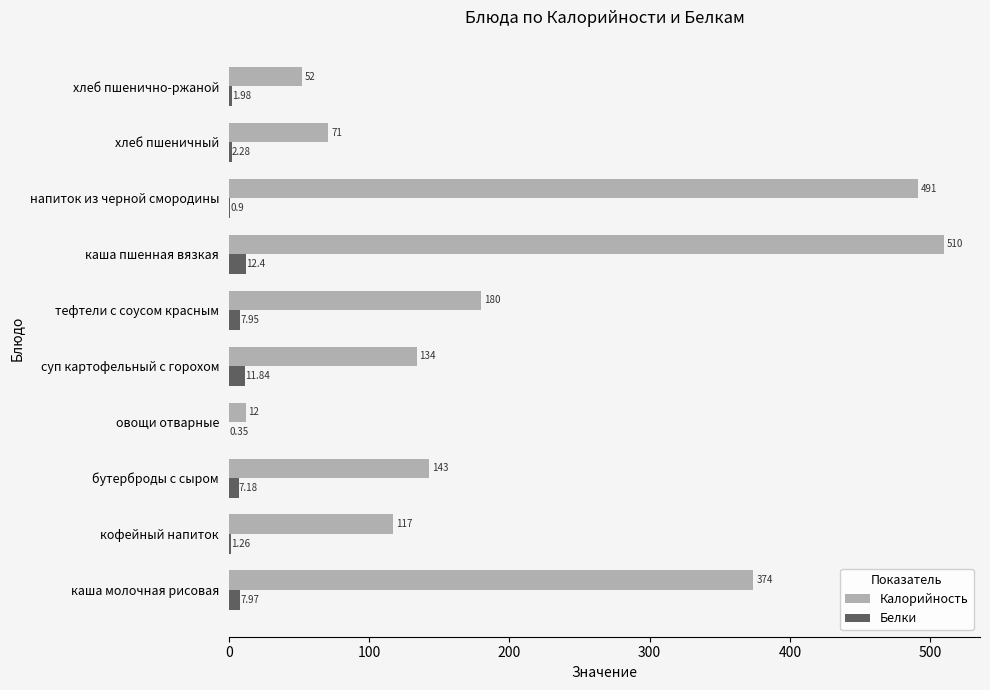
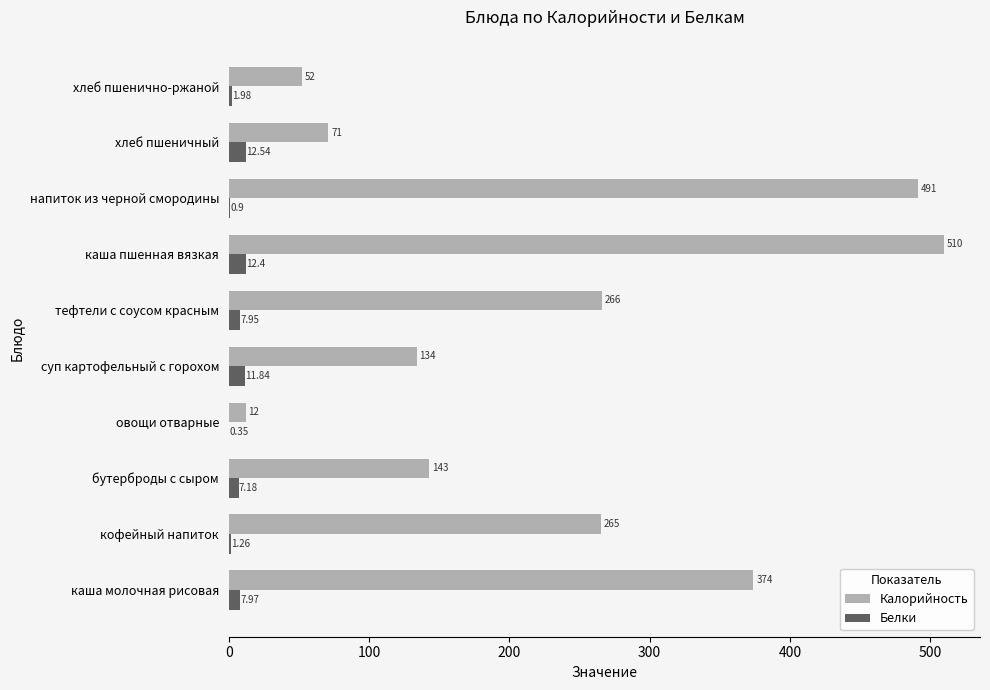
Белки, хлеб пшеничный: 2.28 -> 12.54
Калорийность, тефтели с соусом красным: 180 -> 266
Калорийность, кофейный напиток: 117 -> 265
